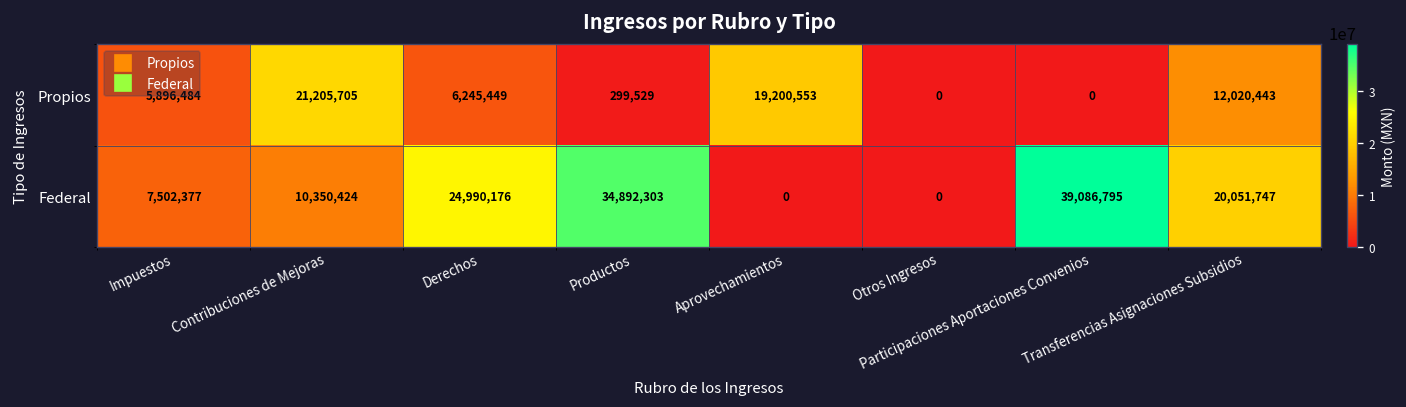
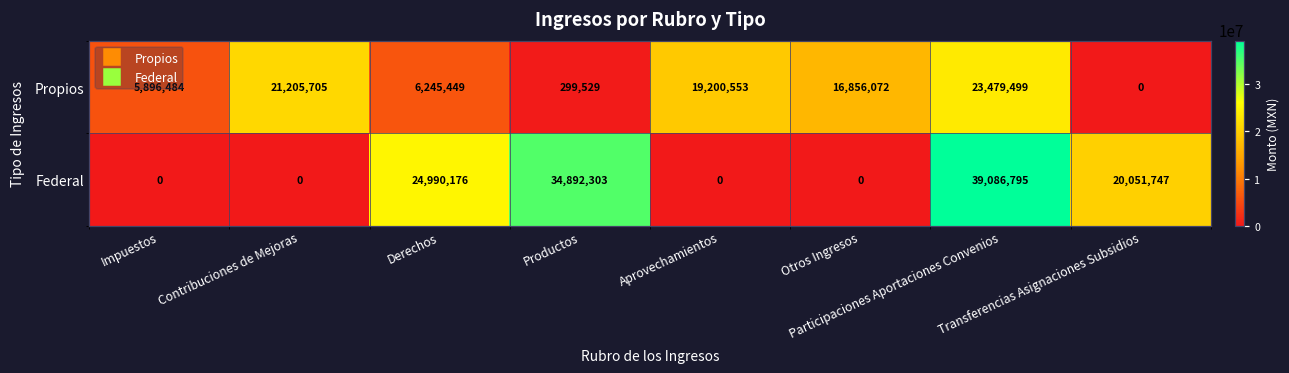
Propios, Otros Ingresos: 0 -> 16,856,072
Propios, Participaciones Aportaciones Convenios: 0 -> 23,479,499
Propios, Transferencias Asignaciones Subsidios: 12,020,443 -> 0
Federal, Impuestos: 7,502,377 -> 0
Federal, Contribuciones de Mejoras: 10,350,424 -> 0
